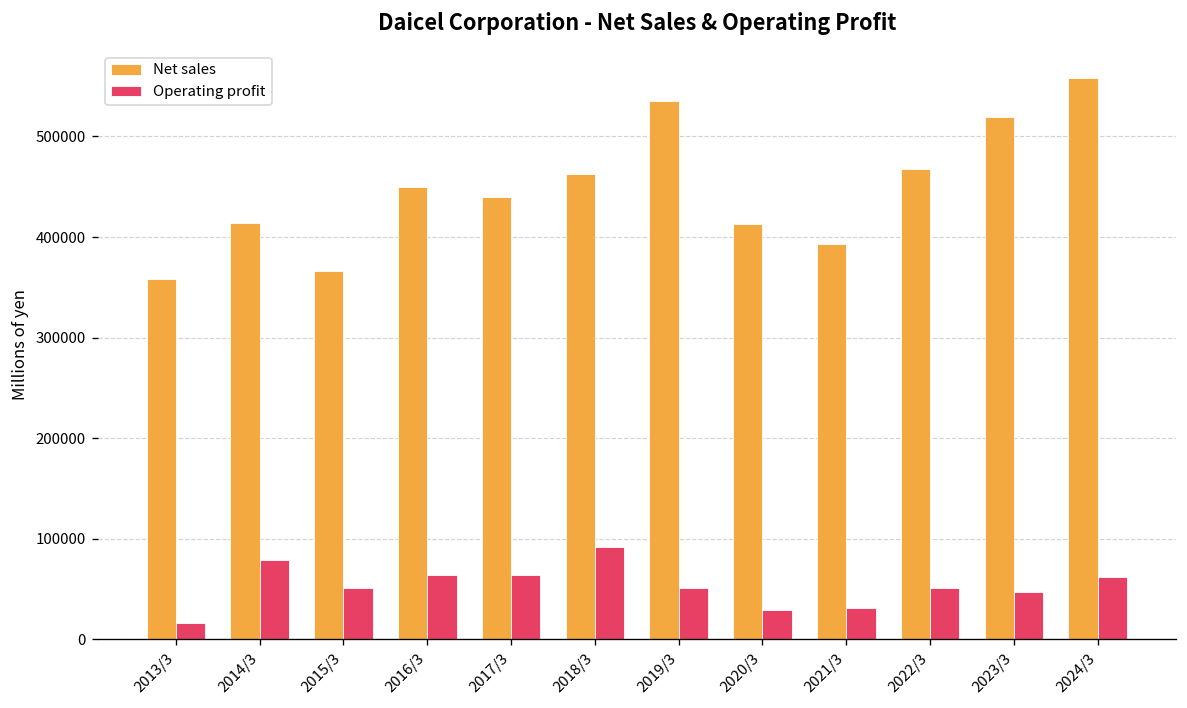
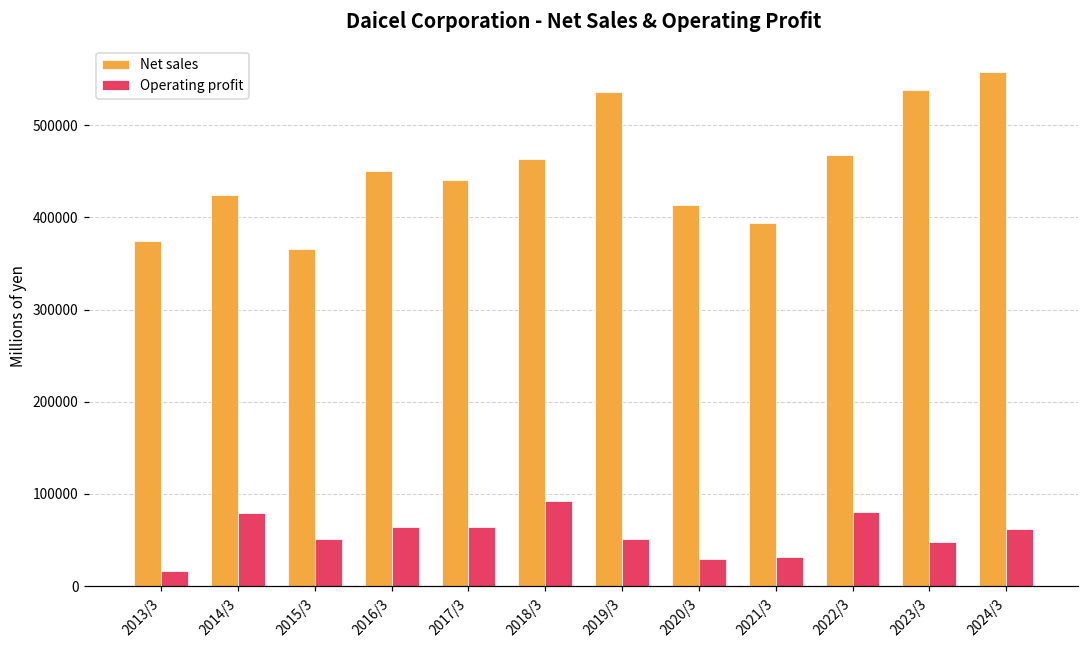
Net sales, 2013/3: 360000 -> 370000
Net sales, 2014/3: 410000 -> 420000
Operating profit, 2022/3: 50000 -> 80000
Net sales, 2023/3: 520000 -> 540000
